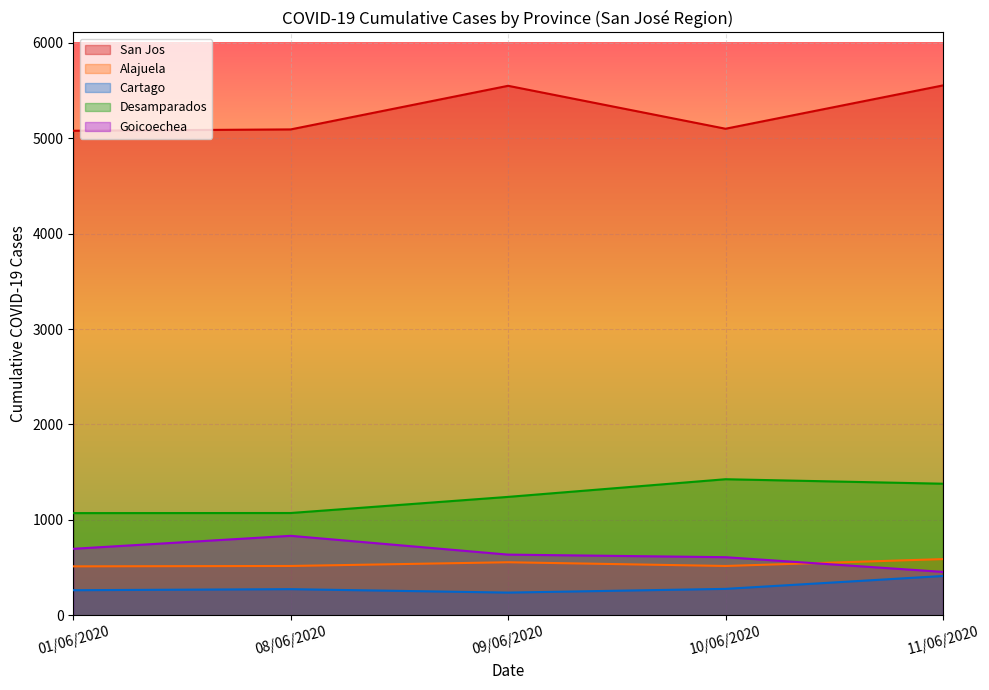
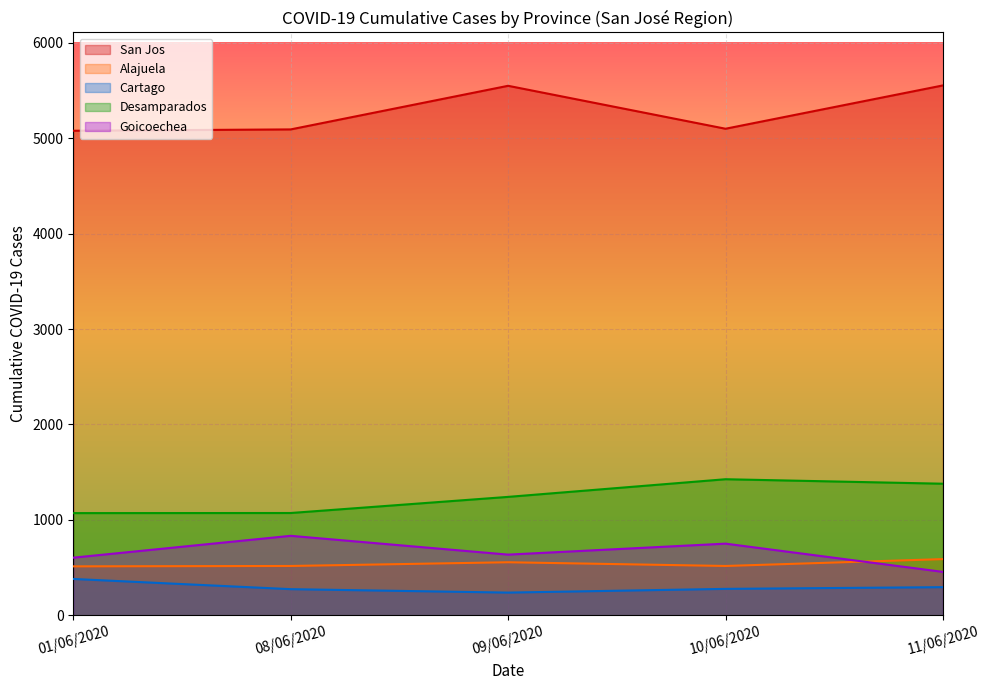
Cartago, 01/06/2020: 300 -> 400
Goicoechea, 01/06/2020: 700 -> 600
Goicoechea, 10/06/2020: 600 -> 800
Cartago, 11/06/2020: 400 -> 300
